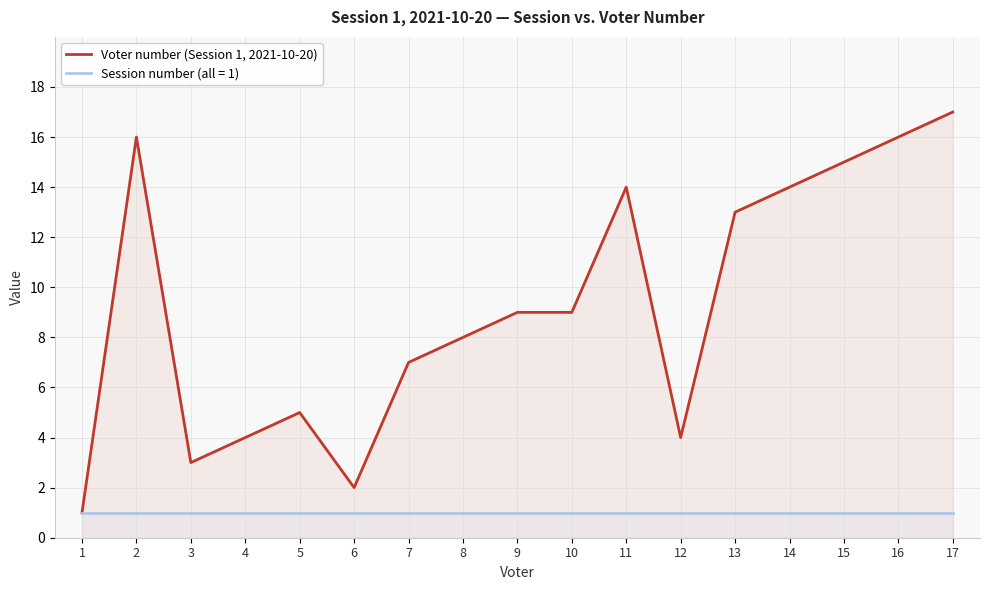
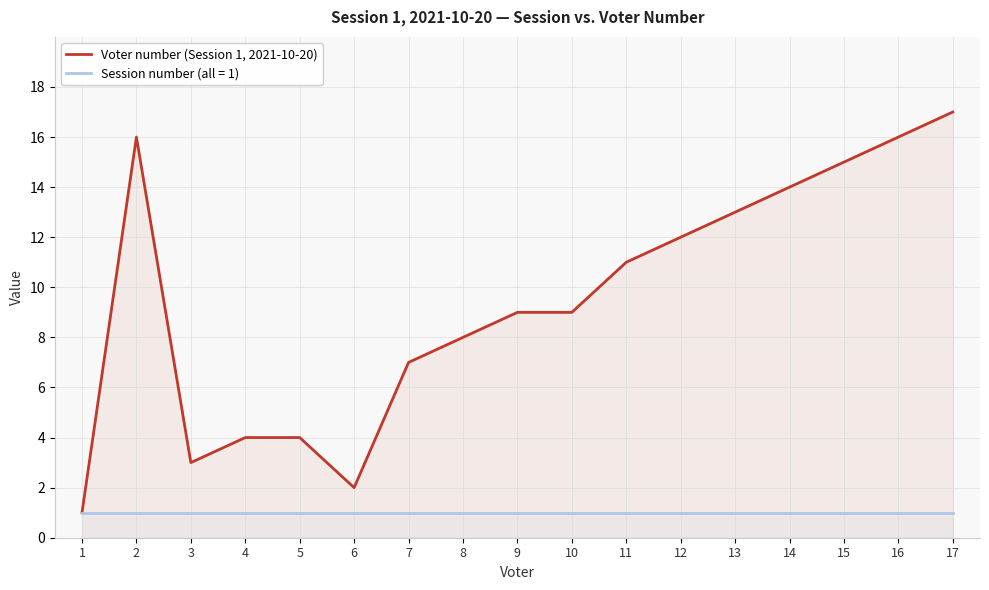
Voter number (Session 1, 2021-10-20), 5: 5 -> 4
Voter number (Session 1, 2021-10-20), 11: 14 -> 11
Voter number (Session 1, 2021-10-20), 12: 4 -> 12
